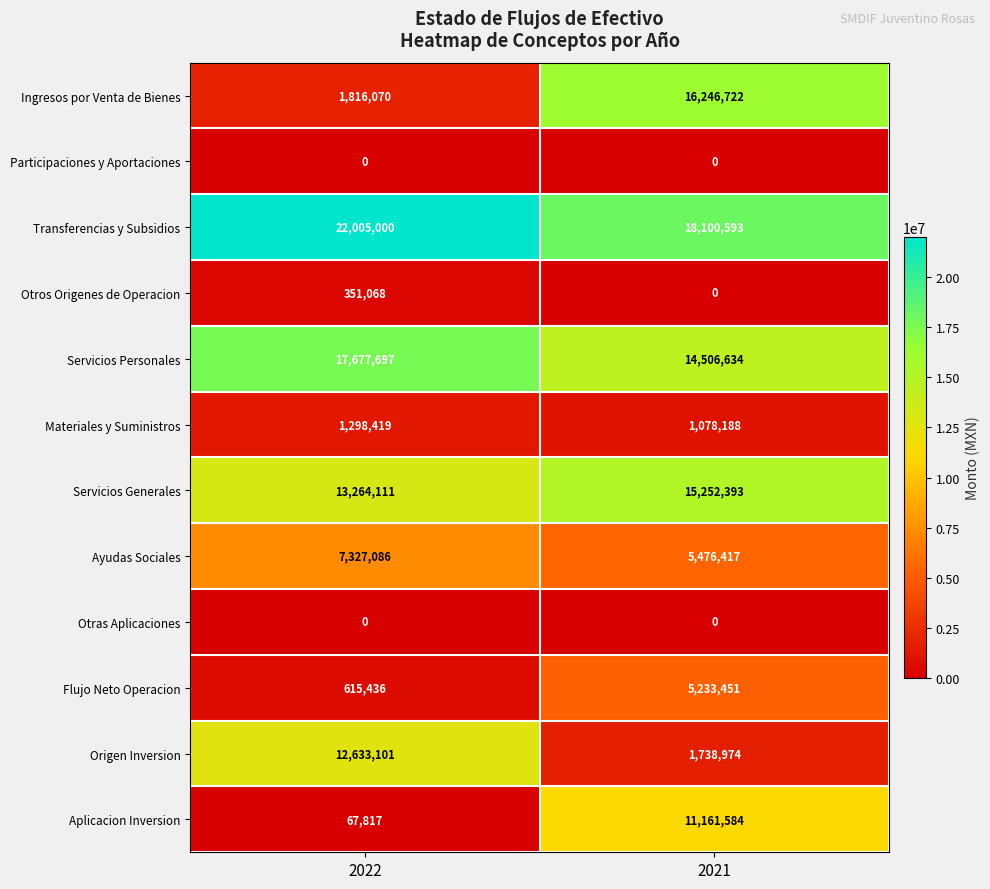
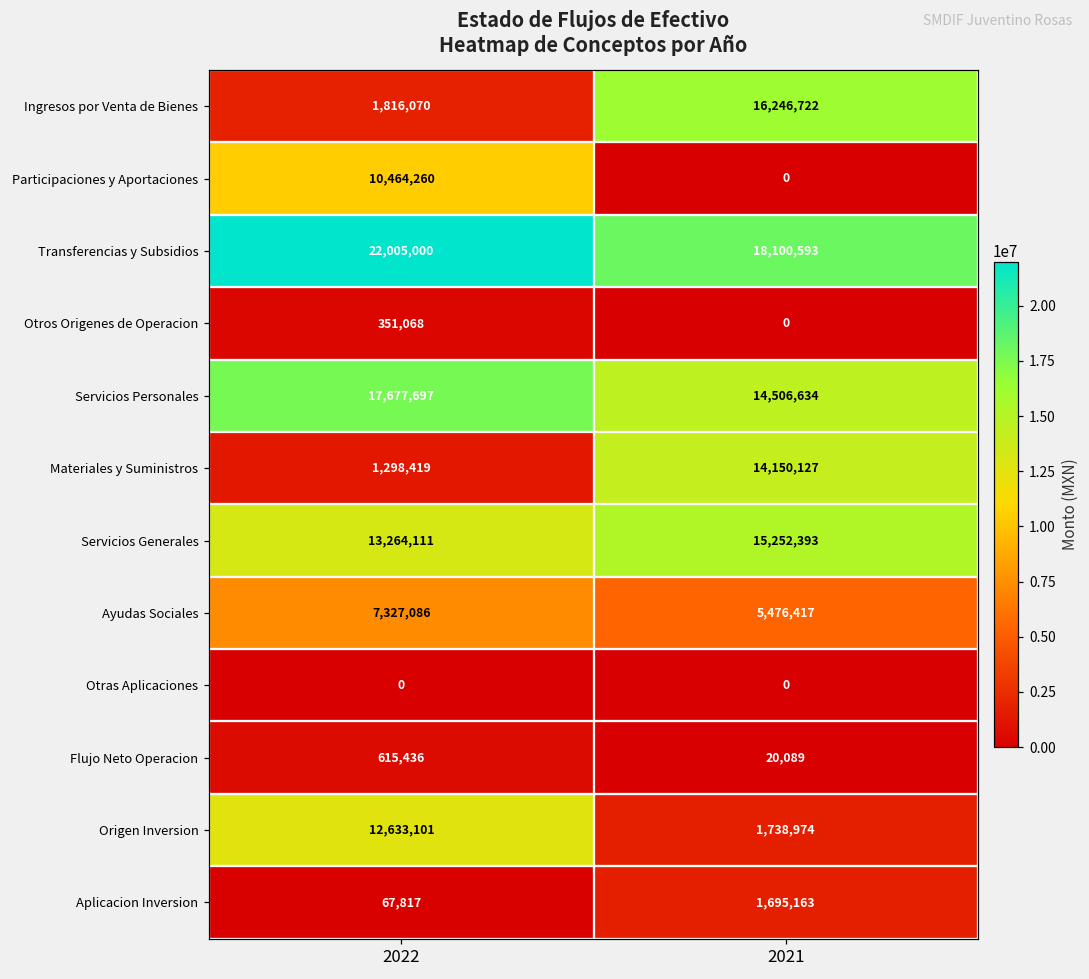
Participaciones y Aportaciones, 2022: 0 -> 10,464,260
Materiales y Suministros, 2021: 1,078,188 -> 14,150,127
Flujo Neto Operacion, 2021: 5,233,451 -> 20,089
Aplicacion Inversion, 2021: 11,161,584 -> 1,695,163
